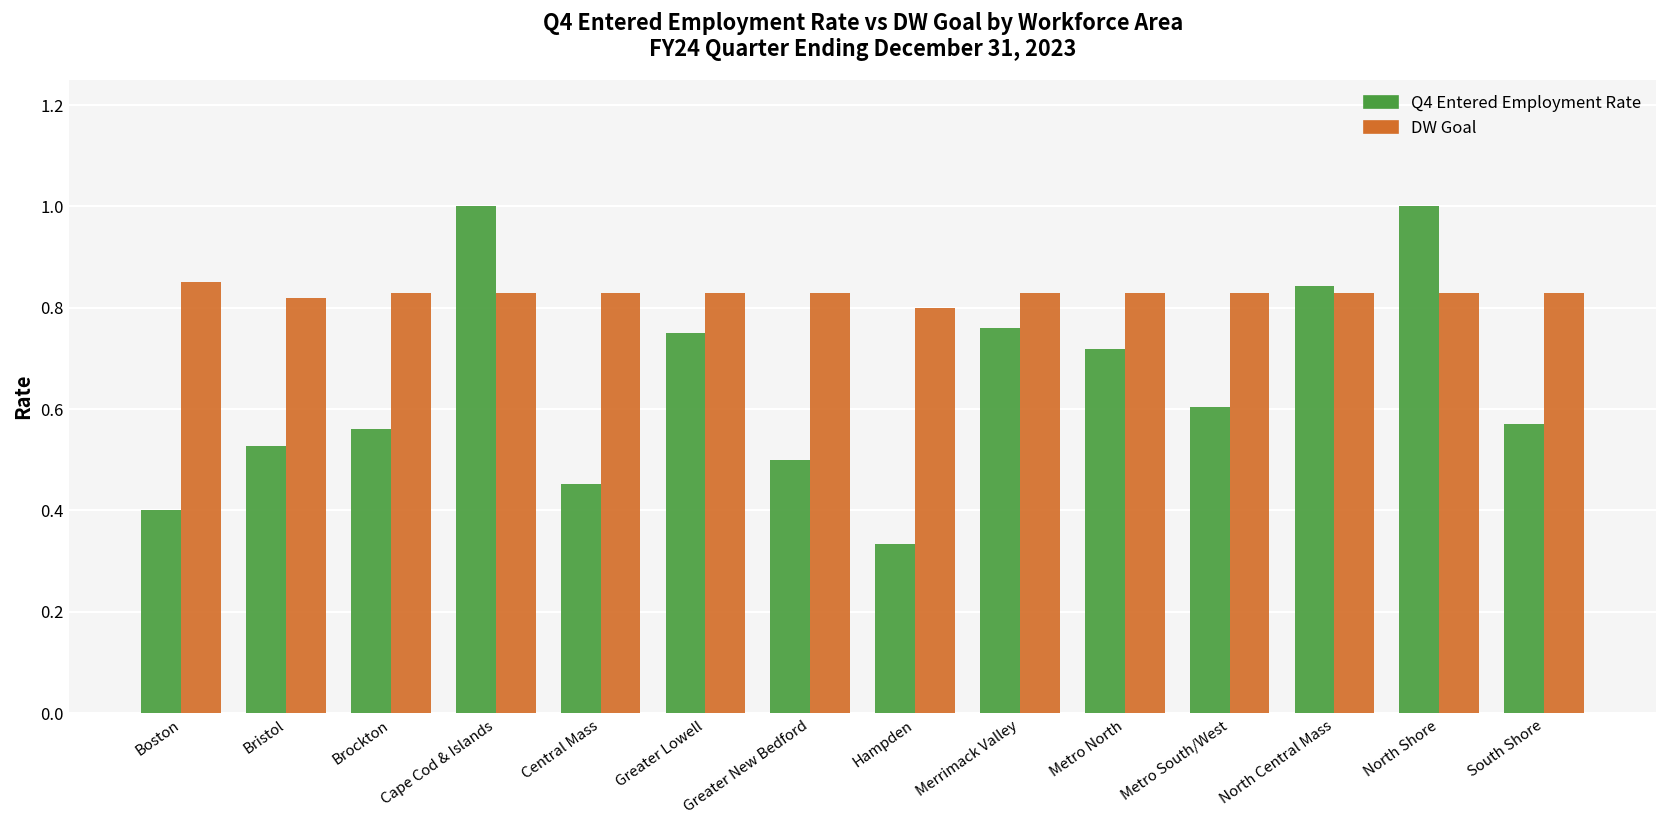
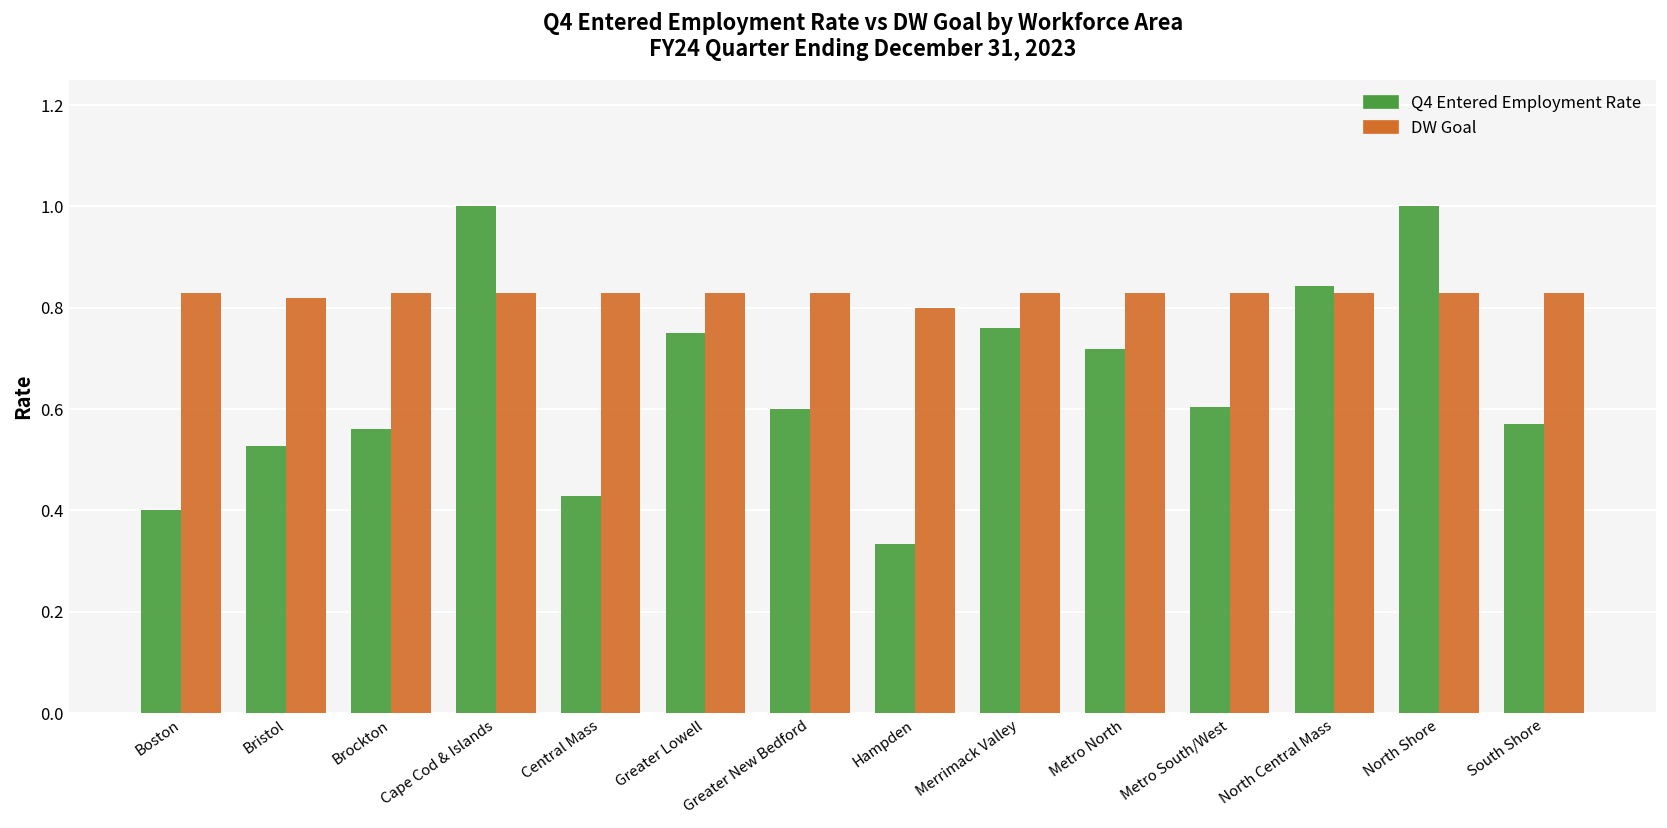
DW Goal, Boston: 0.85 -> 0.83
Q4 Entered Employment Rate, Central Mass: 0.45 -> 0.43
Q4 Entered Employment Rate, Greater New Bedford: 0.5 -> 0.6
